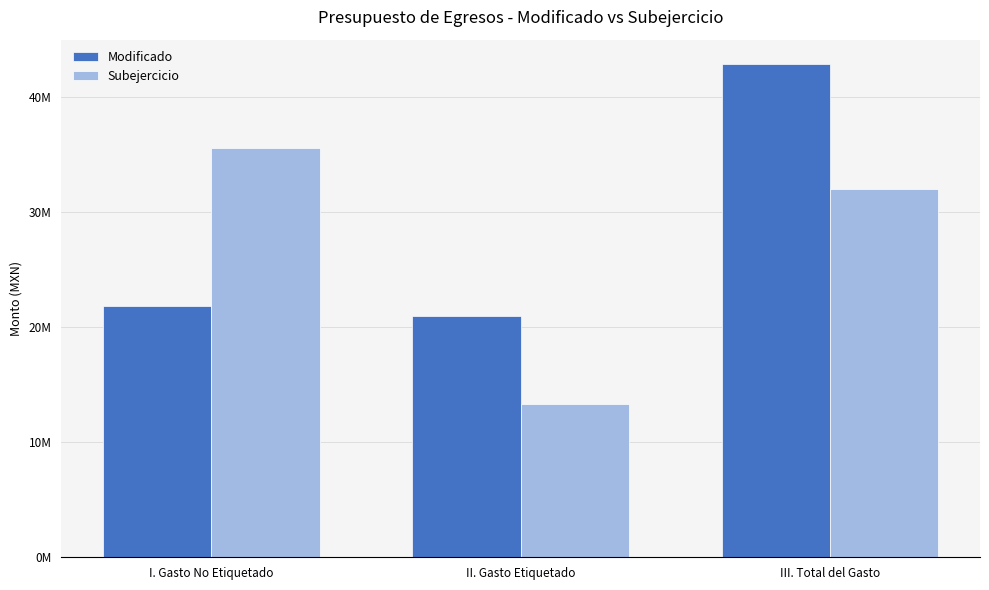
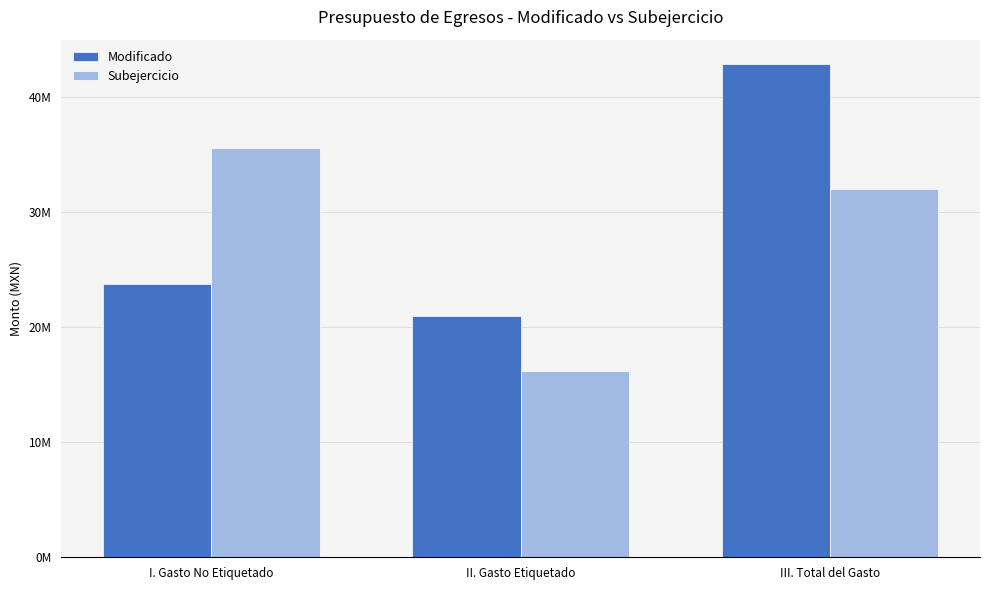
Modificado, I. Gasto No Etiquetado: 21900000 -> 23700000
Subejercicio, II. Gasto Etiquetado: 13300000 -> 16200000
